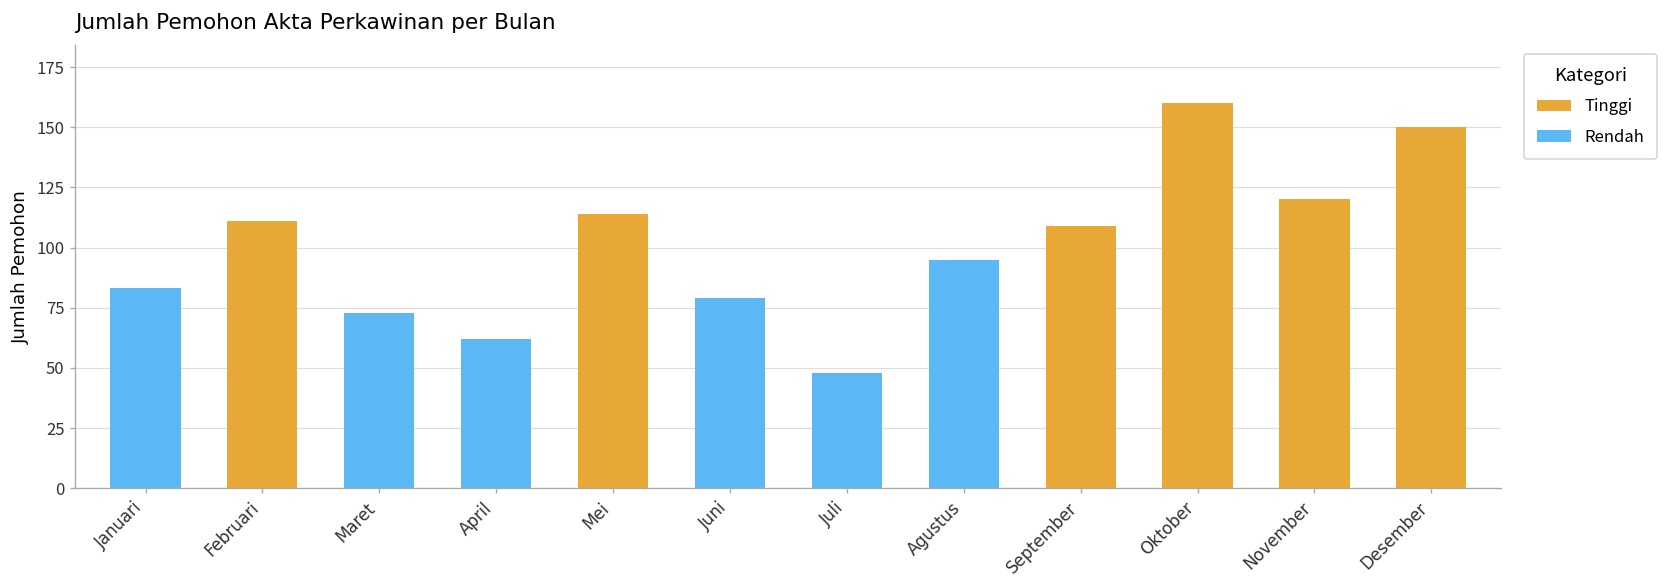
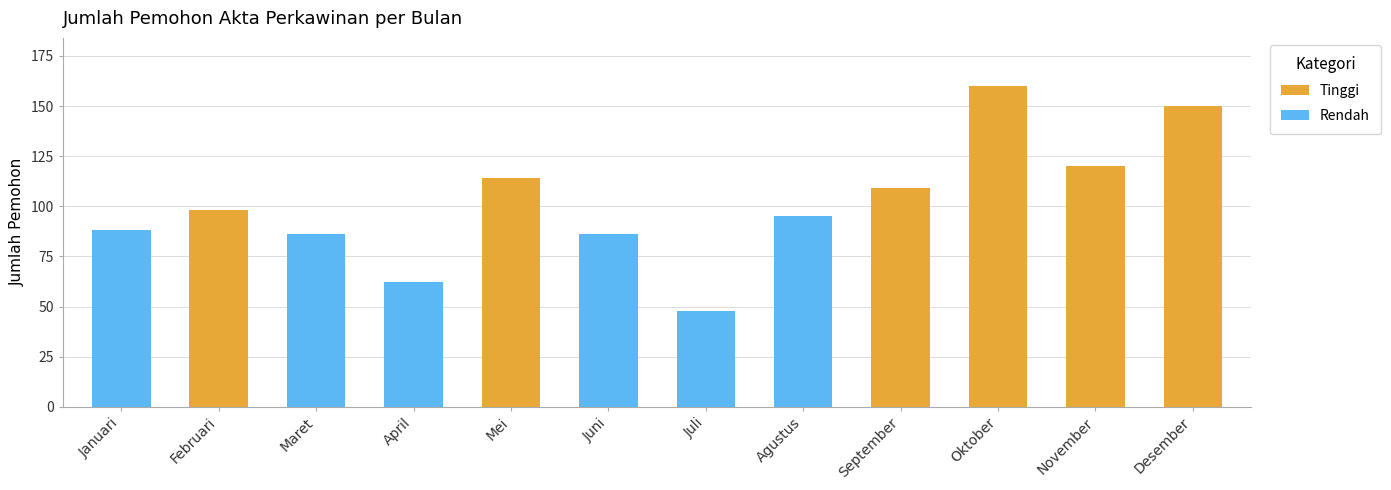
Rendah, Januari: 83 -> 88
Tinggi, Februari: 111 -> 98
Rendah, Maret: 73 -> 86
Rendah, Juni: 79 -> 86
